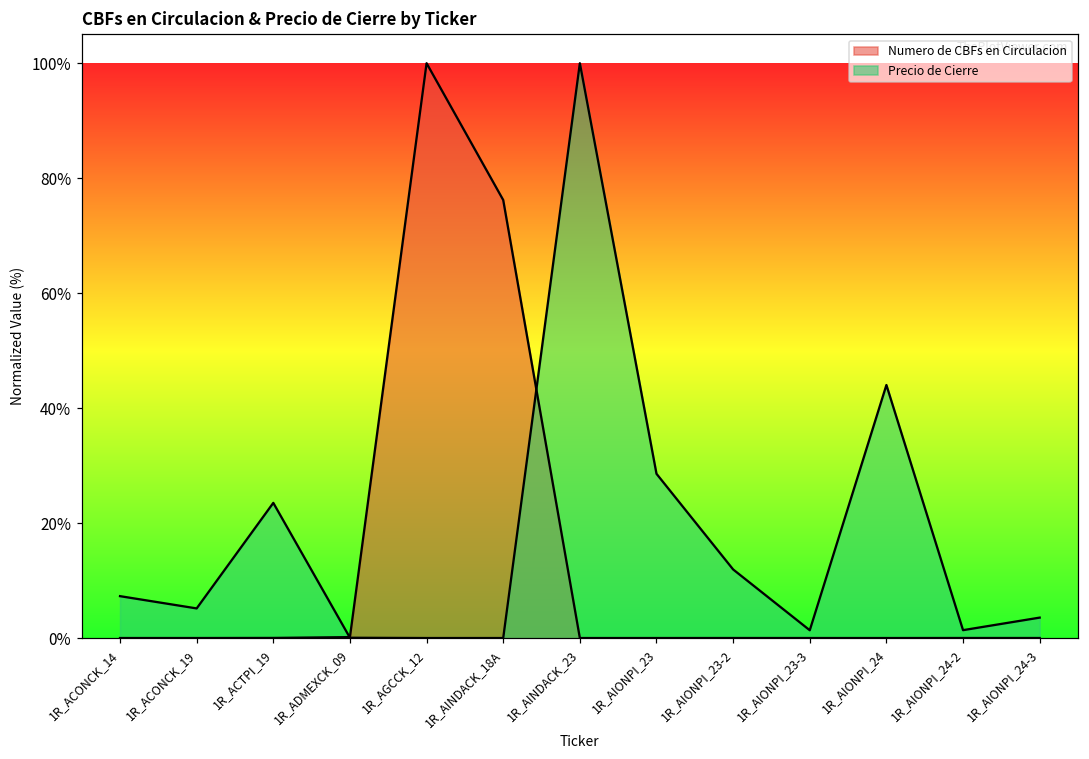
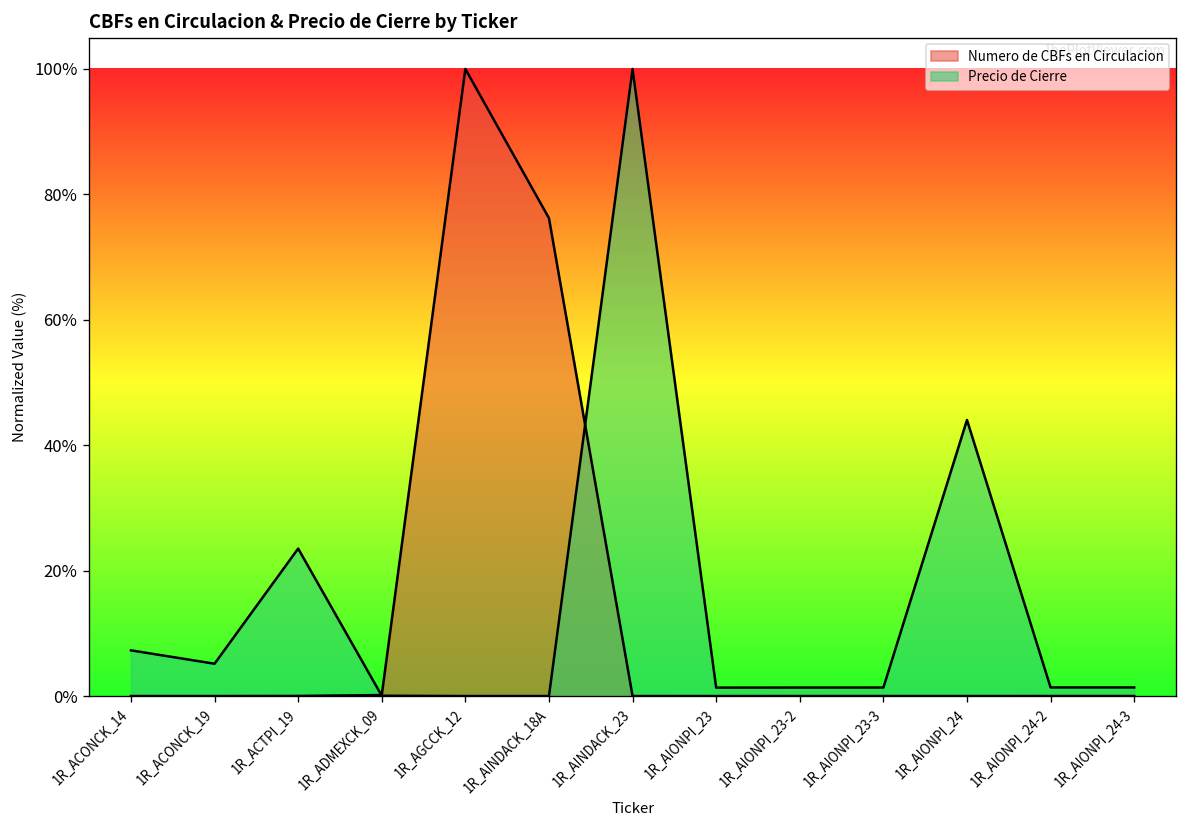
Precio de Cierre, 1R_AIONPI_23: 29% -> 1%
Precio de Cierre, 1R_AIONPI_23-2: 12% -> 1%
Precio de Cierre, 1R_AIONPI_24-3: 4% -> 1%
